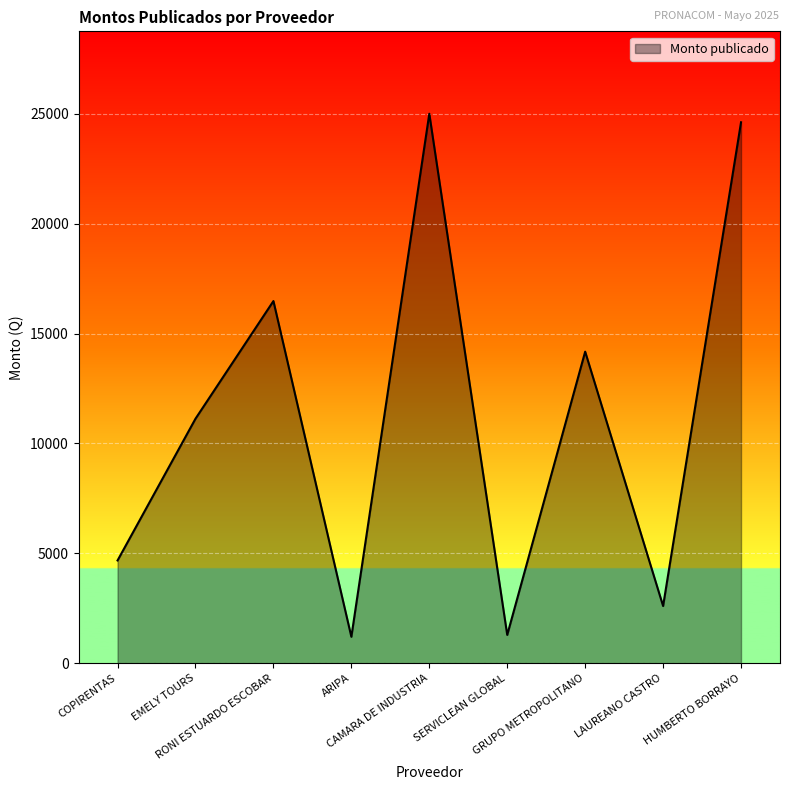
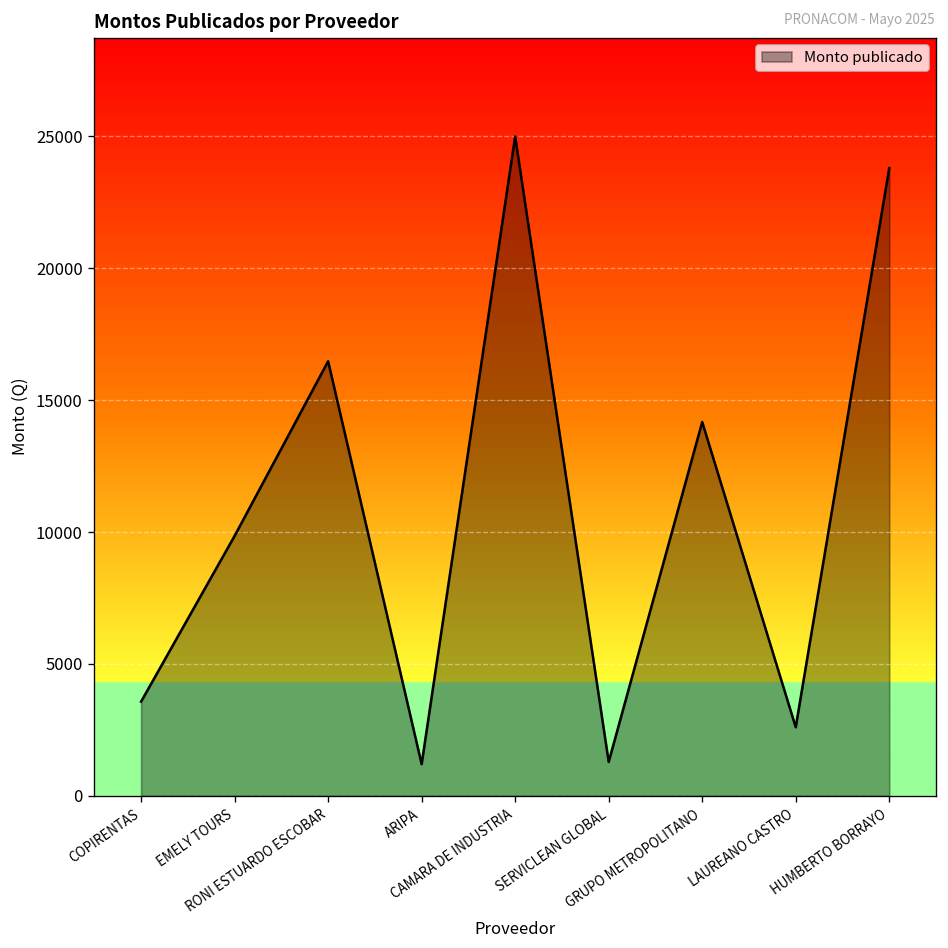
COPIRENTAS: 4700 -> 3600
EMELY TOURS: 11100 -> 9900
HUMBERTO BORRAYO: 24600 -> 23800
